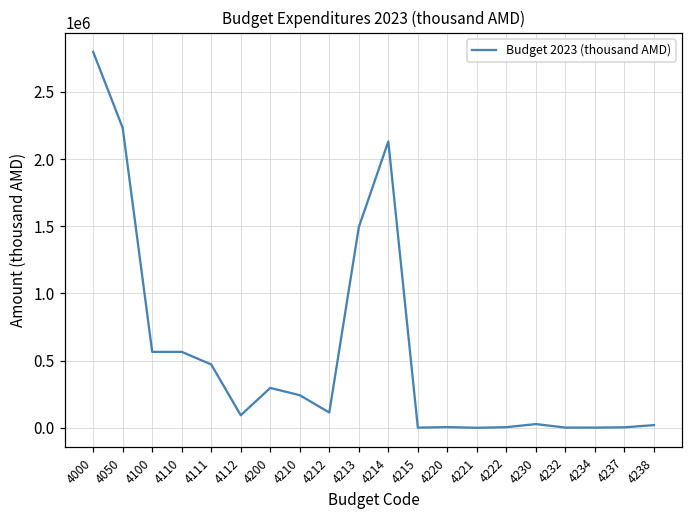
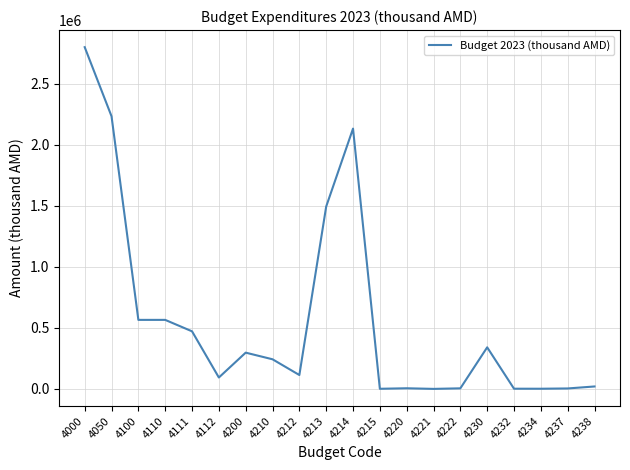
4230: 30000 -> 340000
